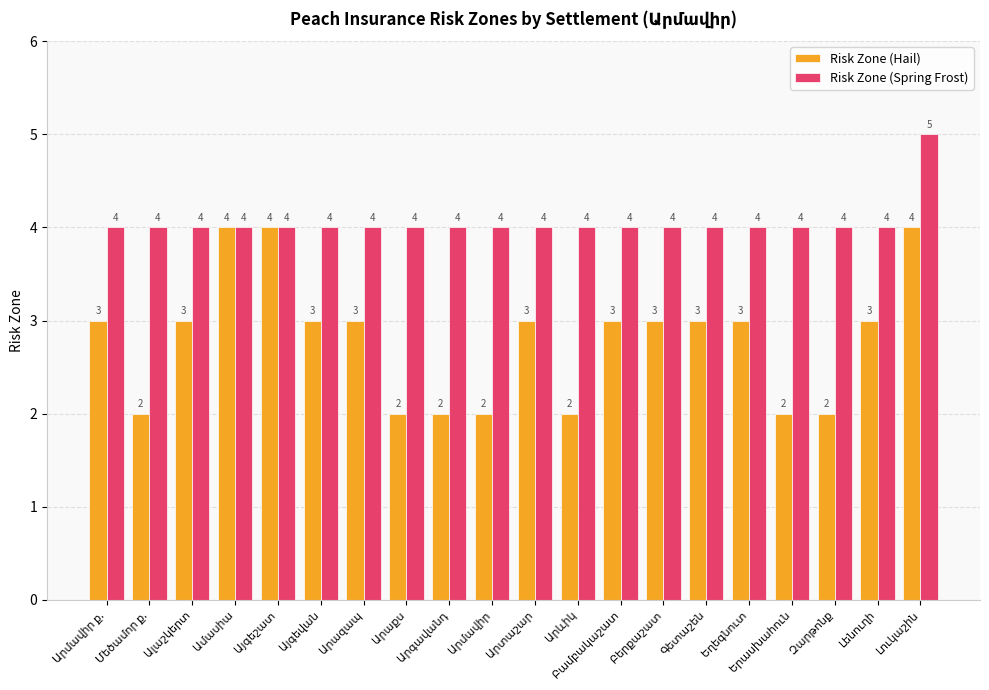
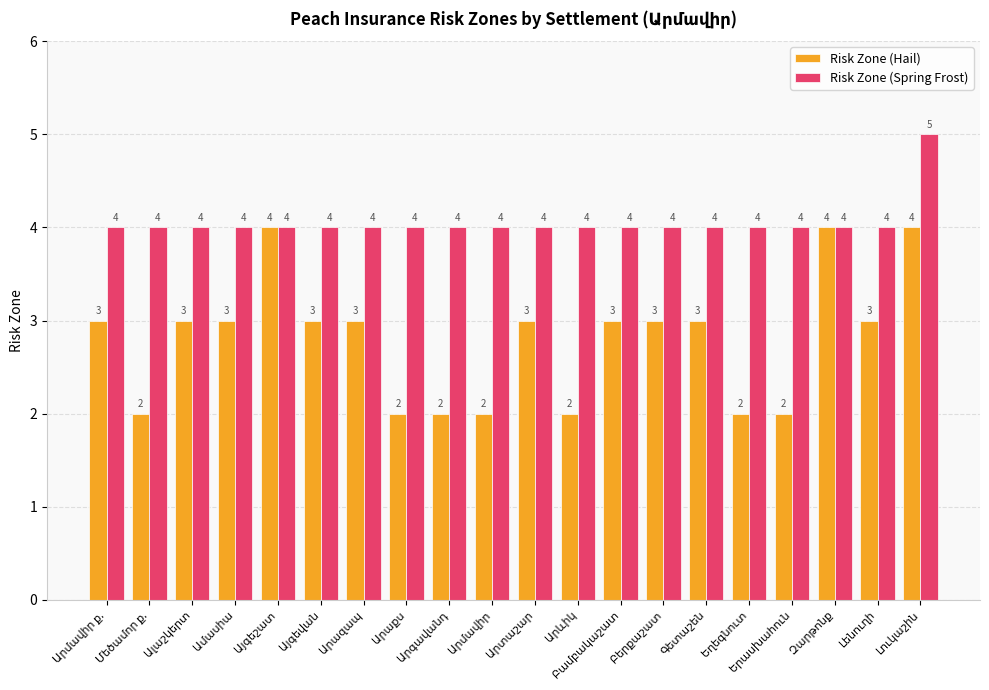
Risk Zone (Hail), Ամասիա: 4 -> 3
Risk Zone (Hail), Եղեգնուտ: 3 -> 2
Risk Zone (Hail), Զարթոնք: 2 -> 4
